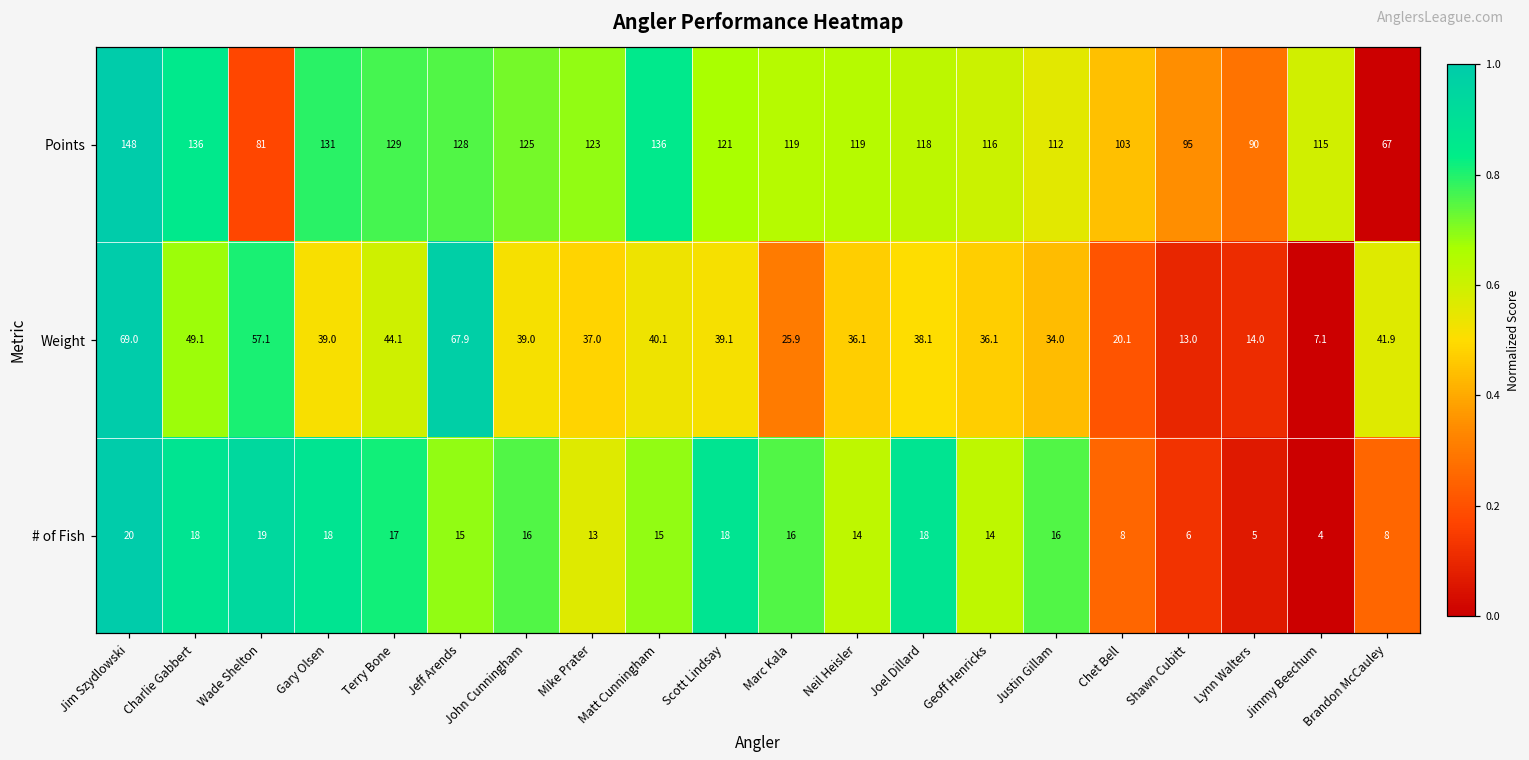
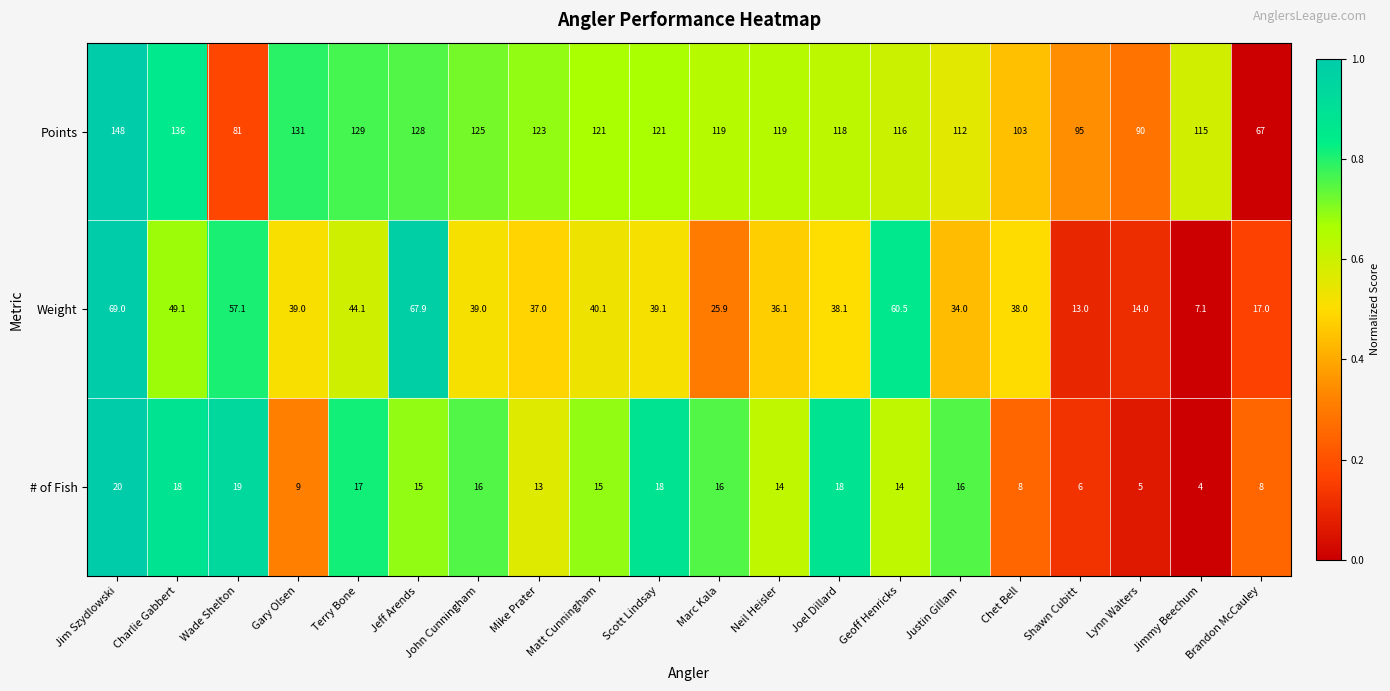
Points, Matt Cunningham: 136 -> 121
Weight, Geoff Henricks: 36.1 -> 60.5
Weight, Chet Bell: 20.1 -> 38.0
Weight, Brandon McCauley: 41.9 -> 17.0
# of Fish, Gary Olsen: 18 -> 9
